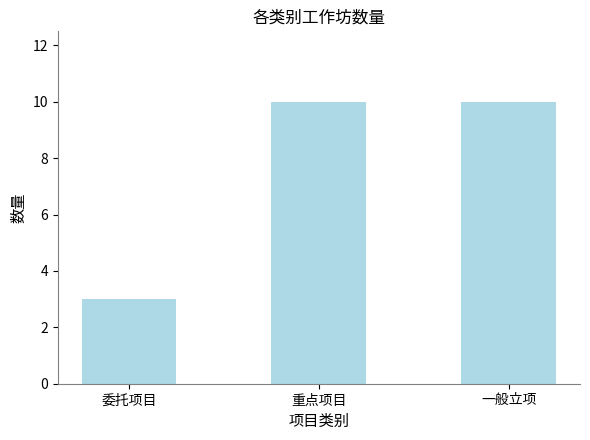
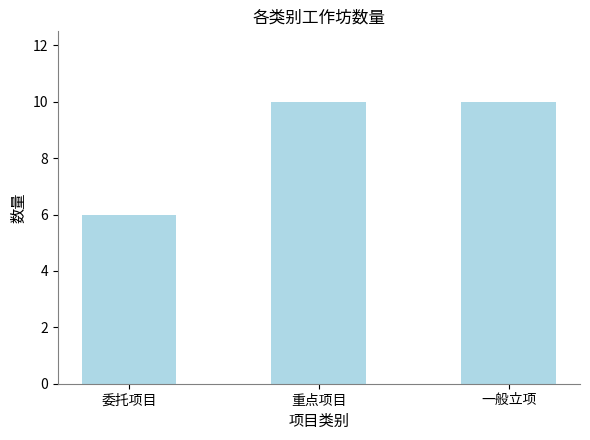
委托项目: 3 -> 6
